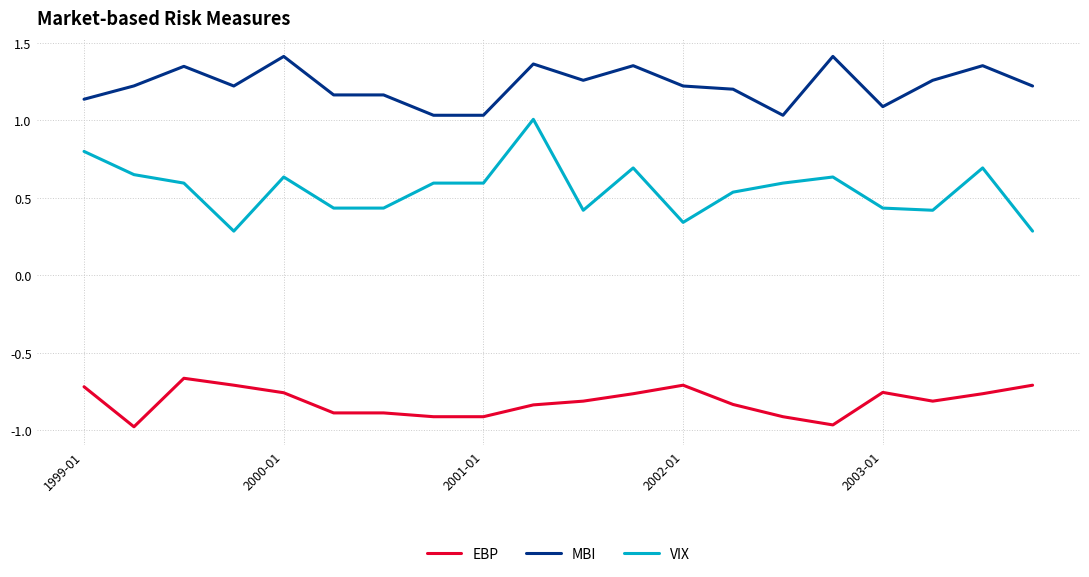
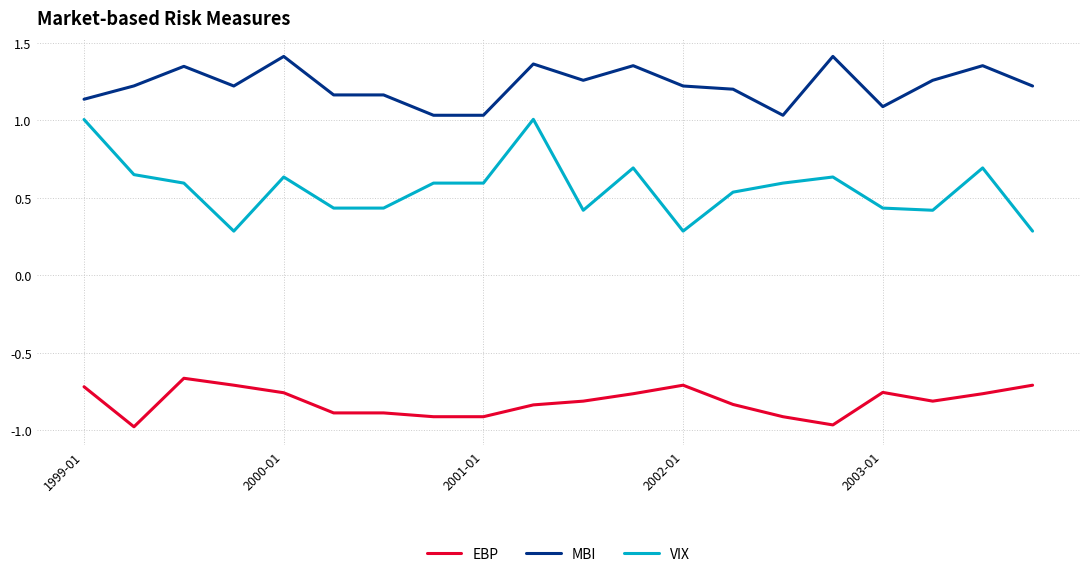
VIX, 1999-01: 0.80 -> 1.01
VIX, 2002-01: 0.34 -> 0.28
